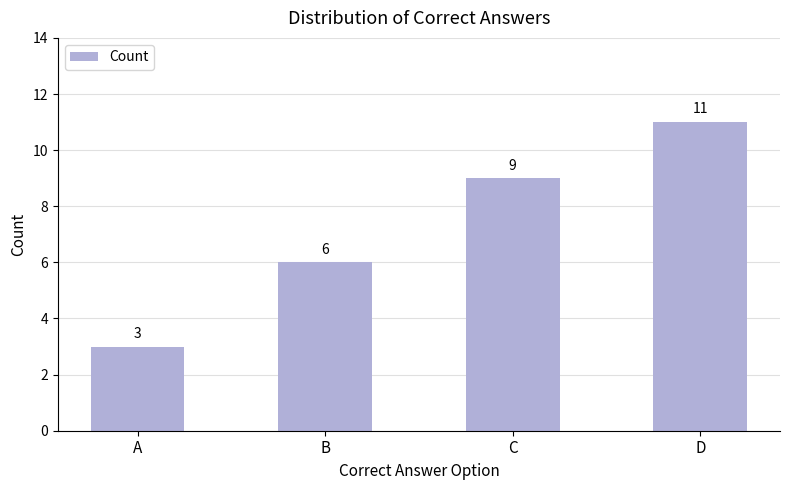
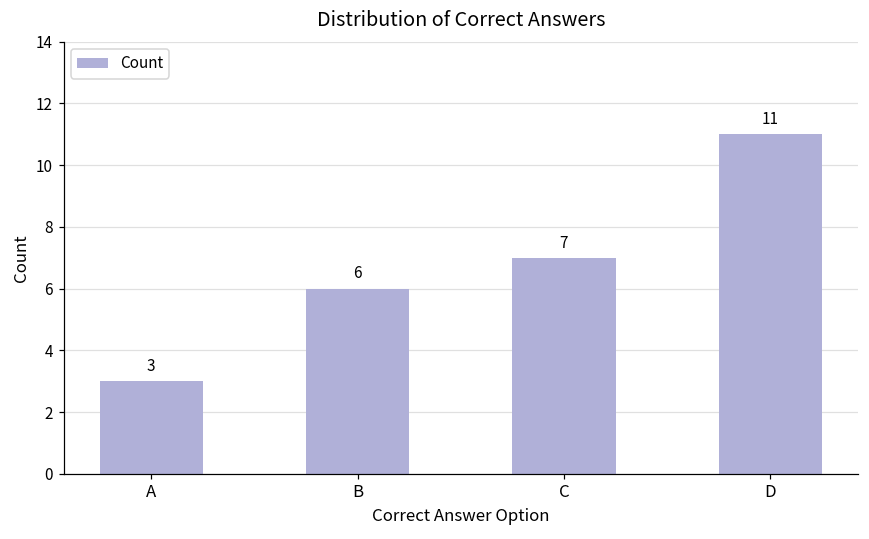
C: 9 -> 7
